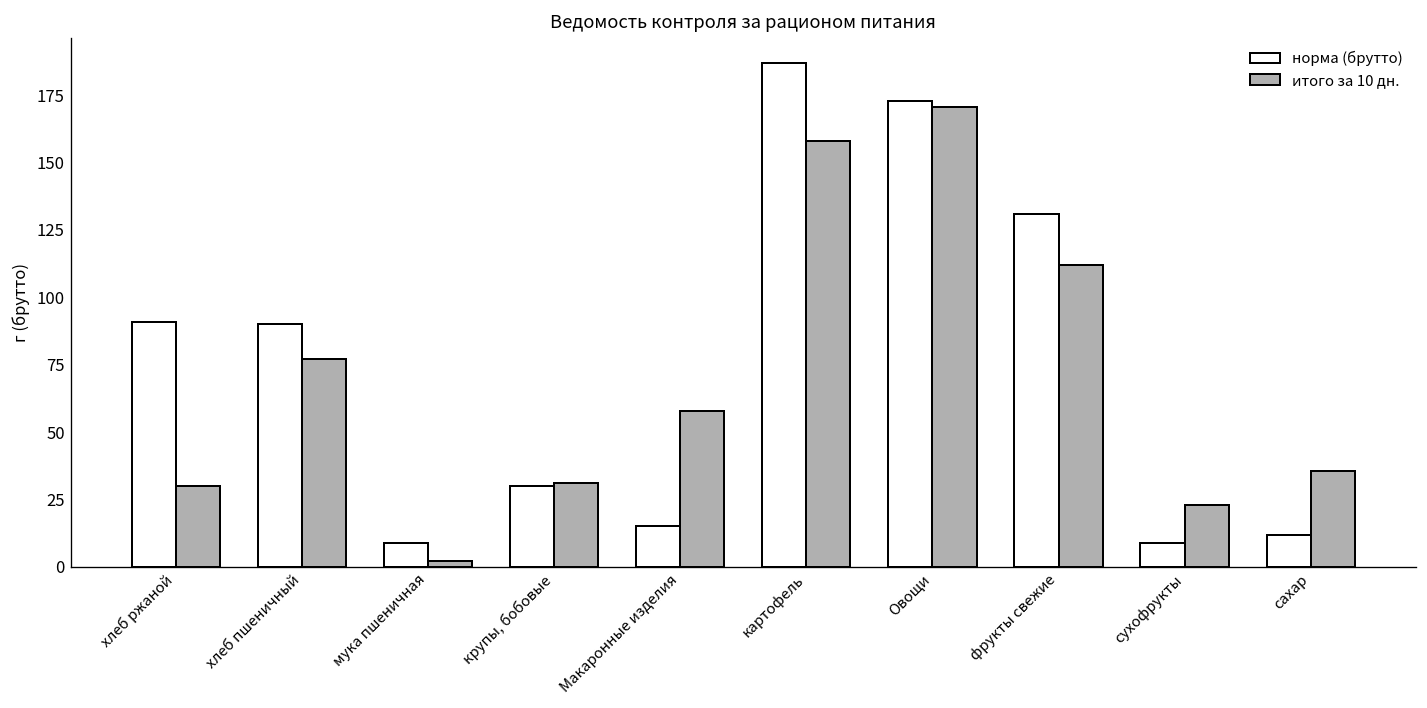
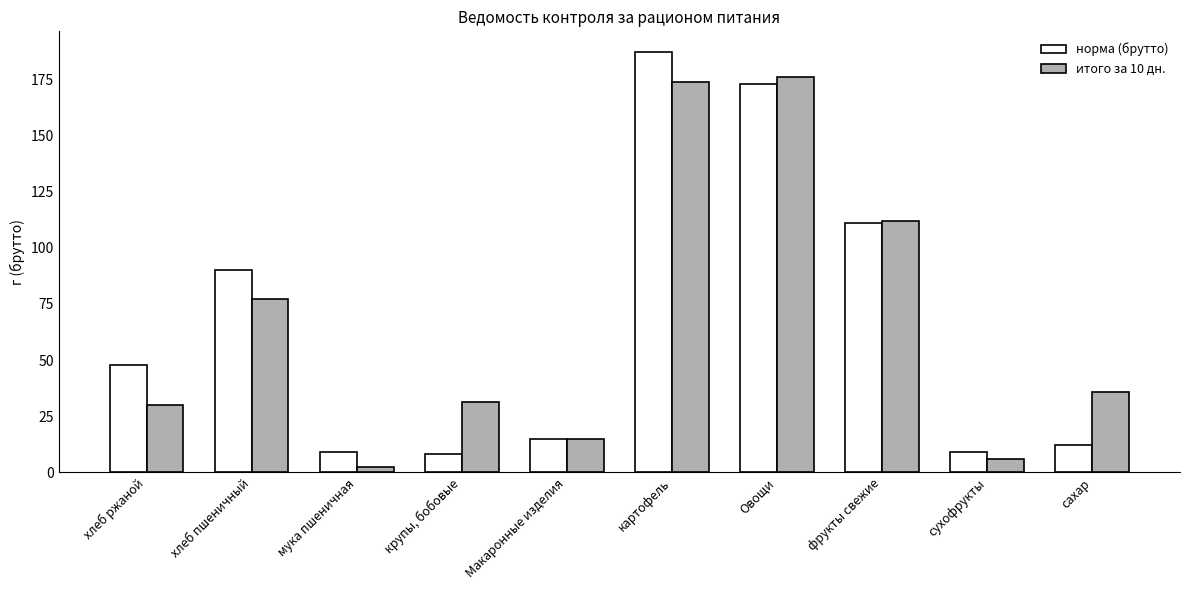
норма (брутто), хлеб ржаной: 91 -> 48
норма (брутто), крупы, бобовые: 30 -> 8
итого за 10 дн., Макаронные изделия: 58 -> 15
итого за 10 дн., картофель: 158 -> 174
итого за 10 дн., Овощи: 171 -> 176
норма (брутто), фрукты свежие: 131 -> 111
итого за 10 дн., сухофрукты: 23 -> 6
